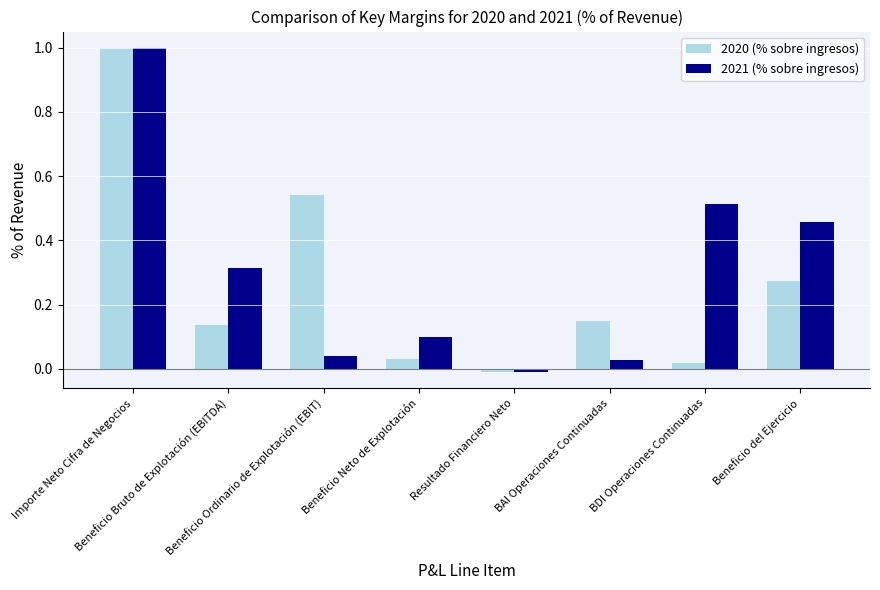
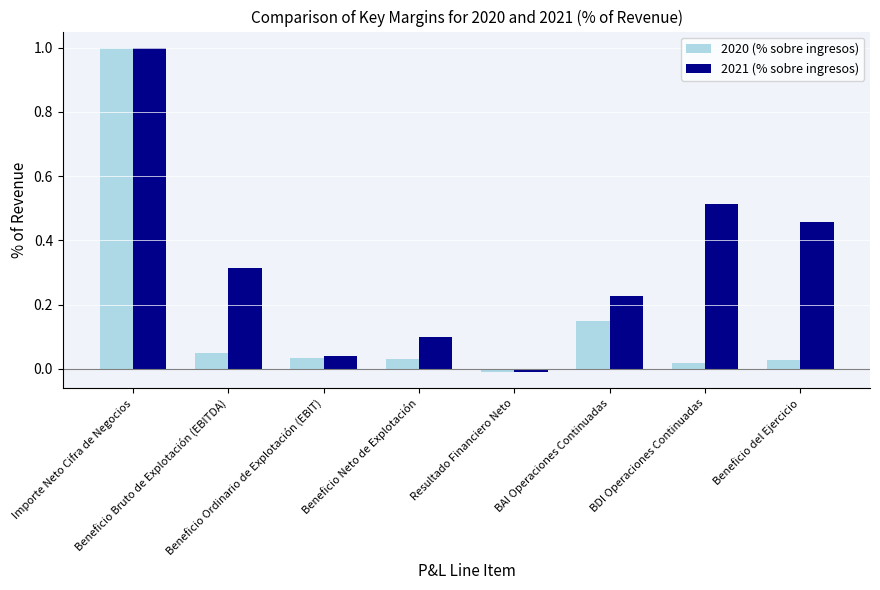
2020 (% sobre ingresos), Beneficio Bruto de Explotación (EBITDA): 0.14 -> 0.05
2020 (% sobre ingresos), Beneficio Ordinario de Explotación (EBIT): 0.54 -> 0.03
2021 (% sobre ingresos), BAI Operaciones Continuadas: 0.03 -> 0.23
2020 (% sobre ingresos), Beneficio del Ejercicio: 0.27 -> 0.03
